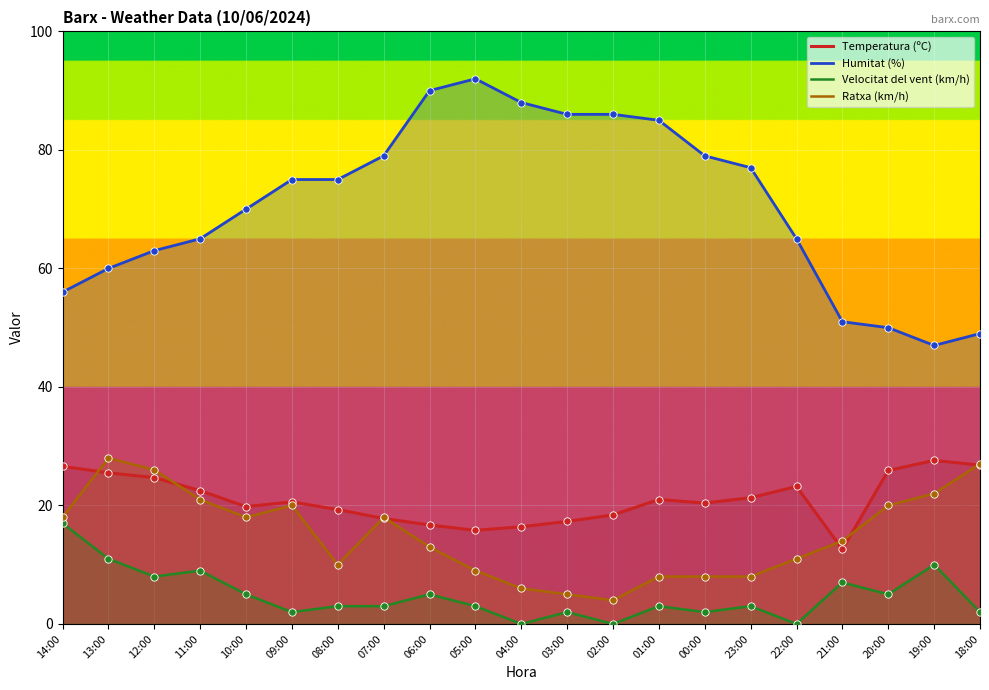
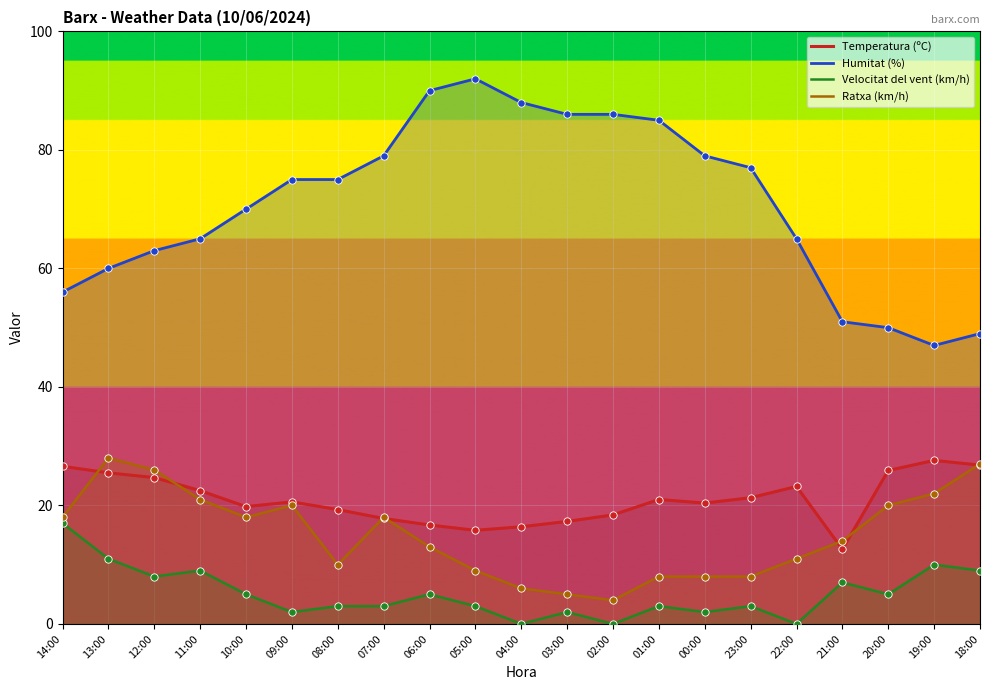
Velocitat del vent (km/h), 18:00: 2 -> 9
